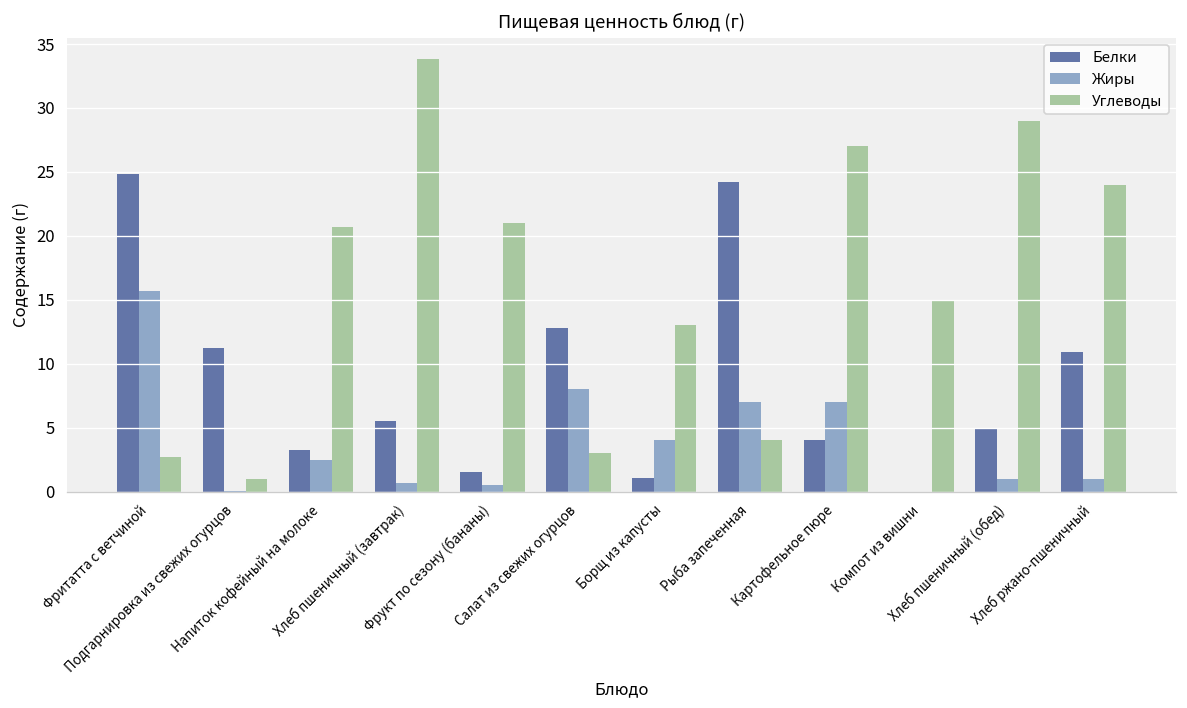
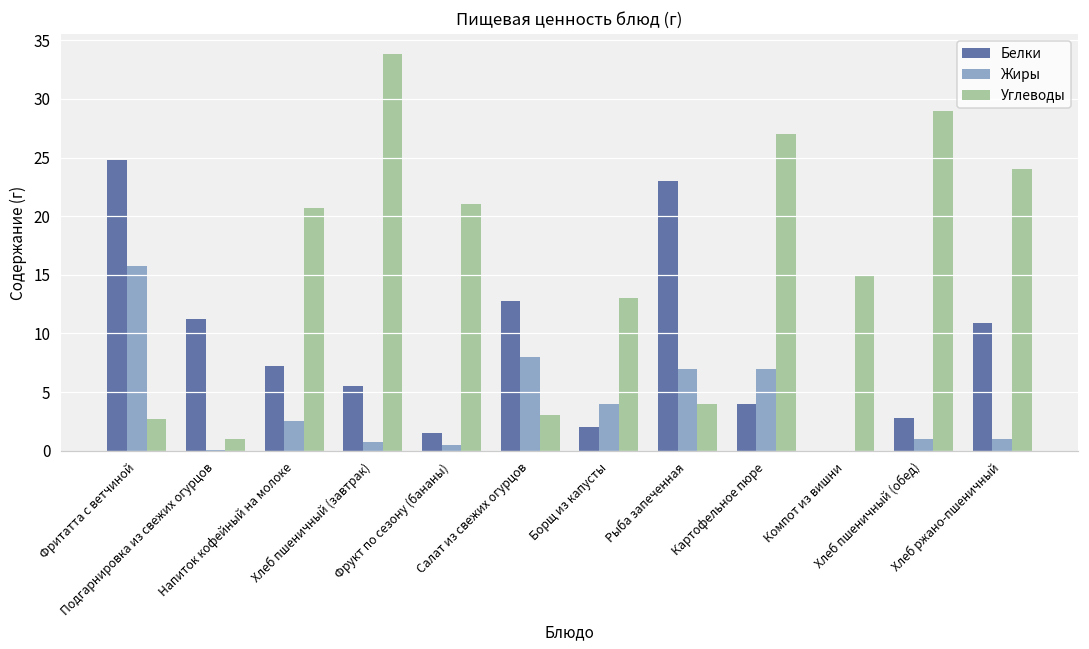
Белки, Напиток кофейный на молоке: 3.2 -> 7.2
Белки, Борщ из капусты: 1.1 -> 2.0
Белки, Рыба запеченная: 24.2 -> 23.0
Белки, Хлеб пшеничный (обед): 5.0 -> 2.8
